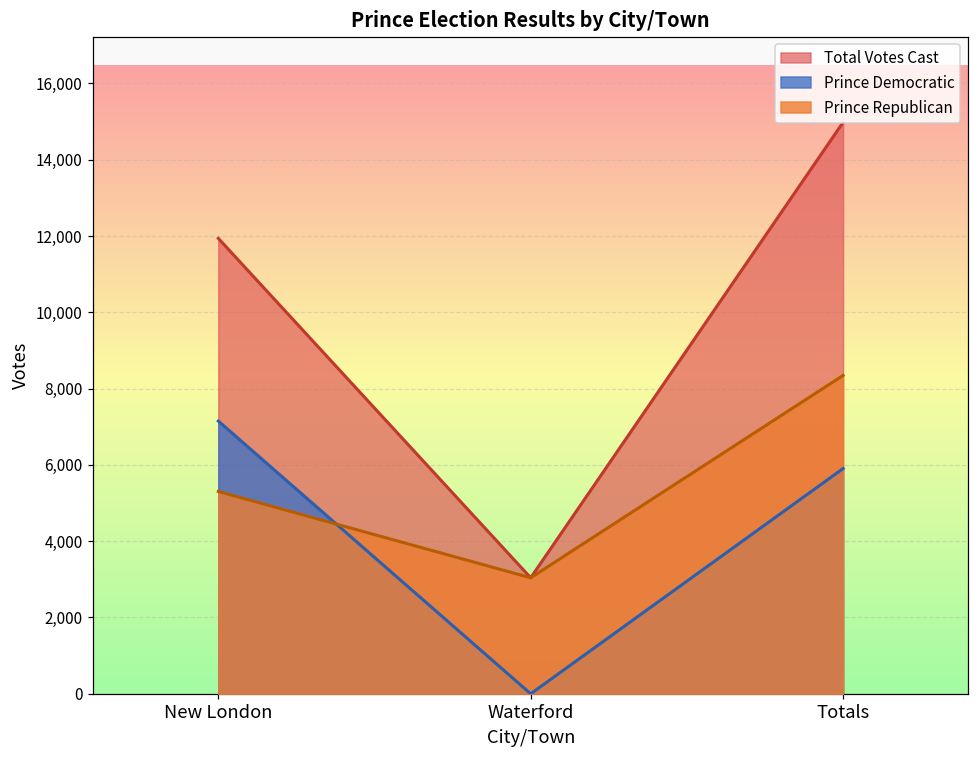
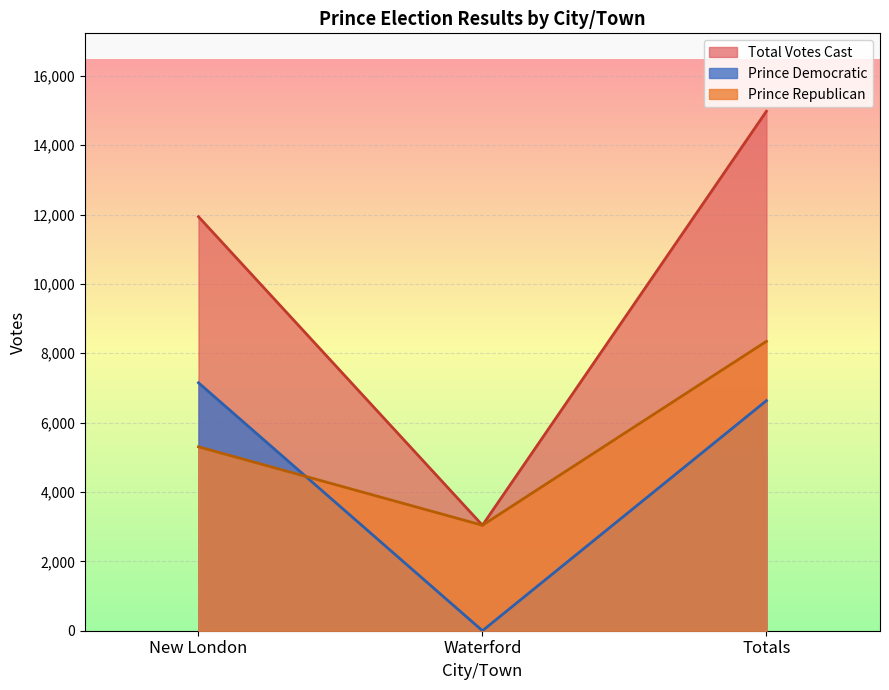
Prince Democratic, Totals: 5,900 -> 6,600
